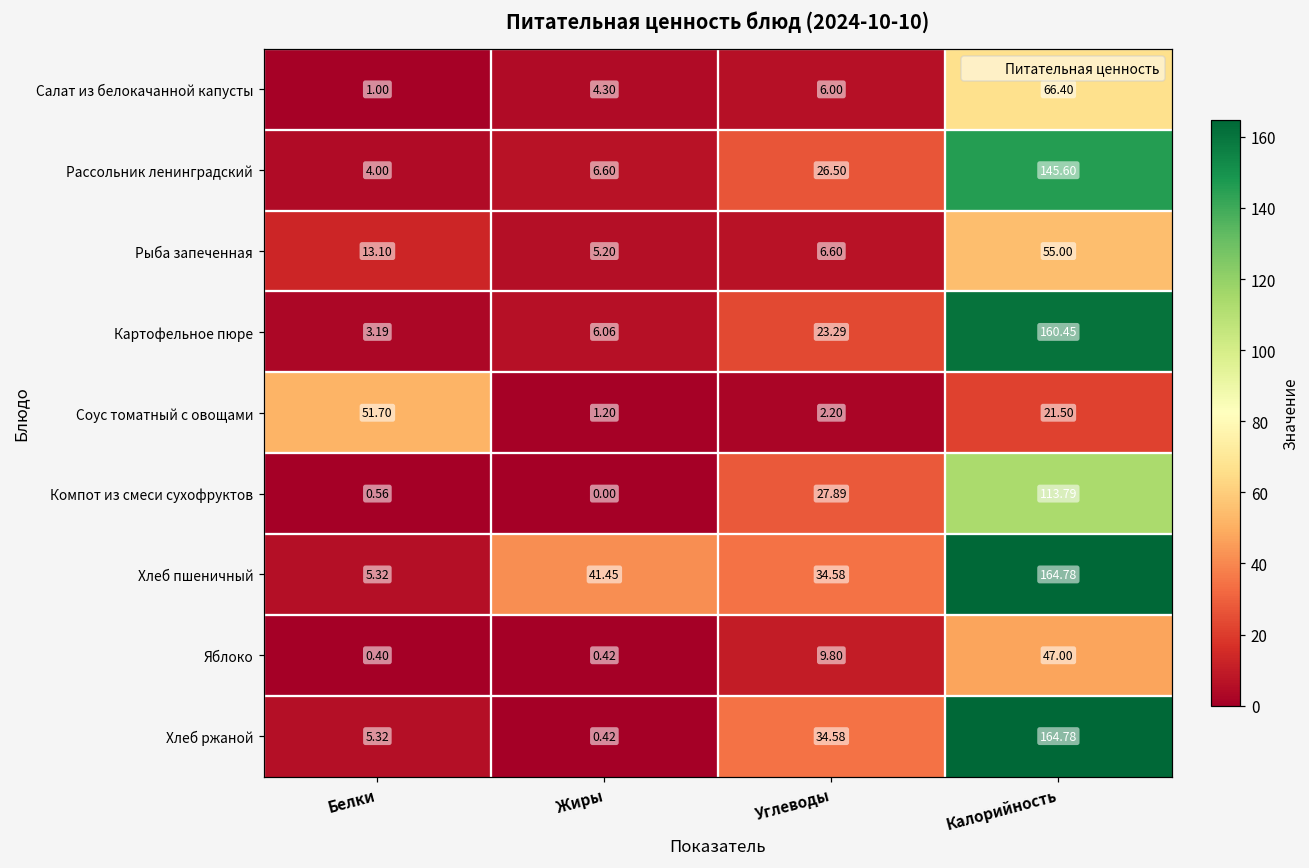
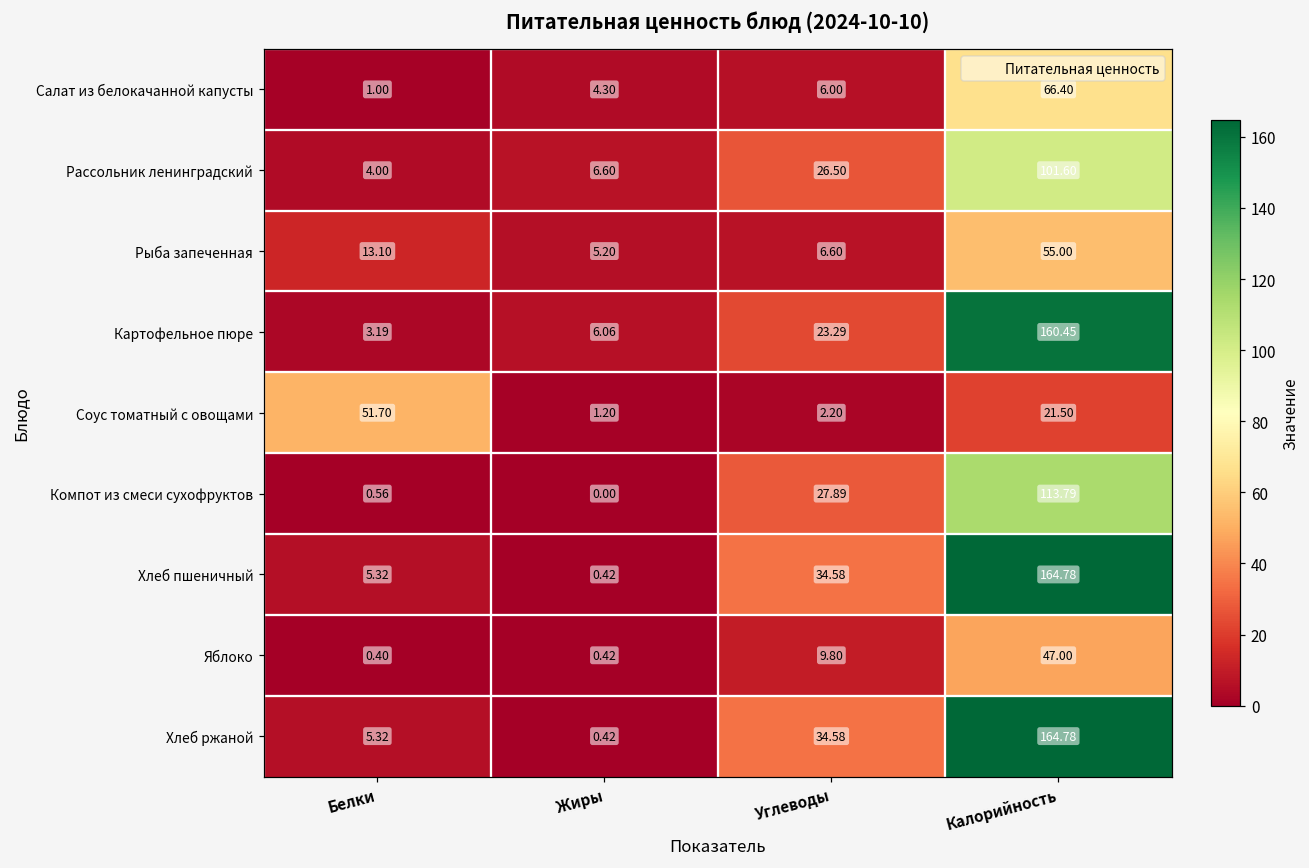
Рассольник ленинградский, Калорийность: 145.60 -> 101.60
Хлеб пшеничный, Жиры: 41.45 -> 0.42
